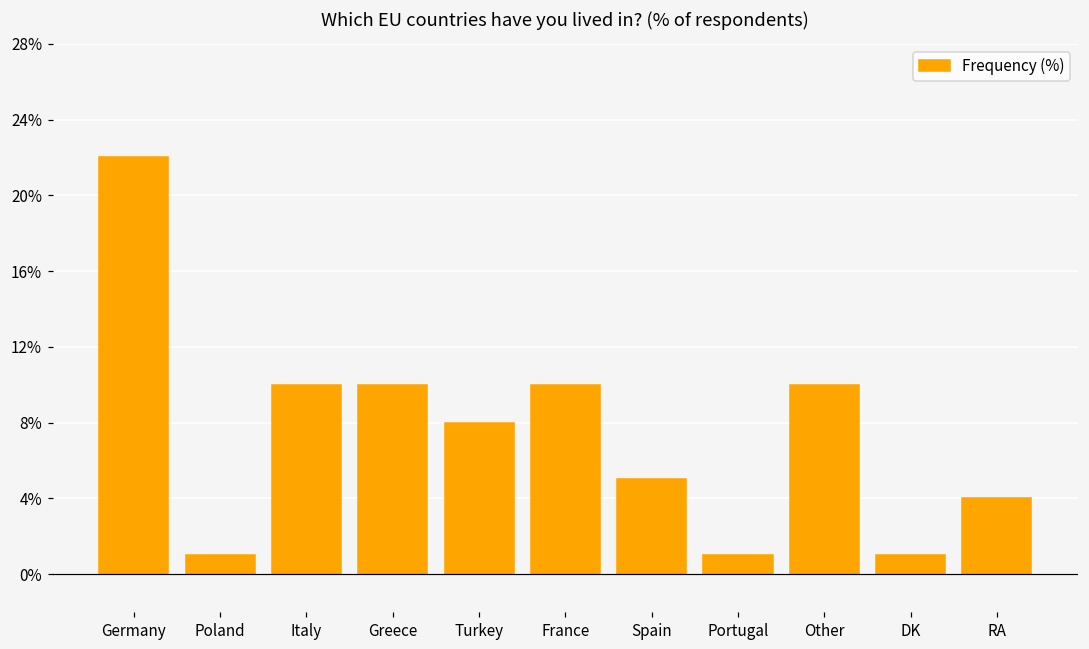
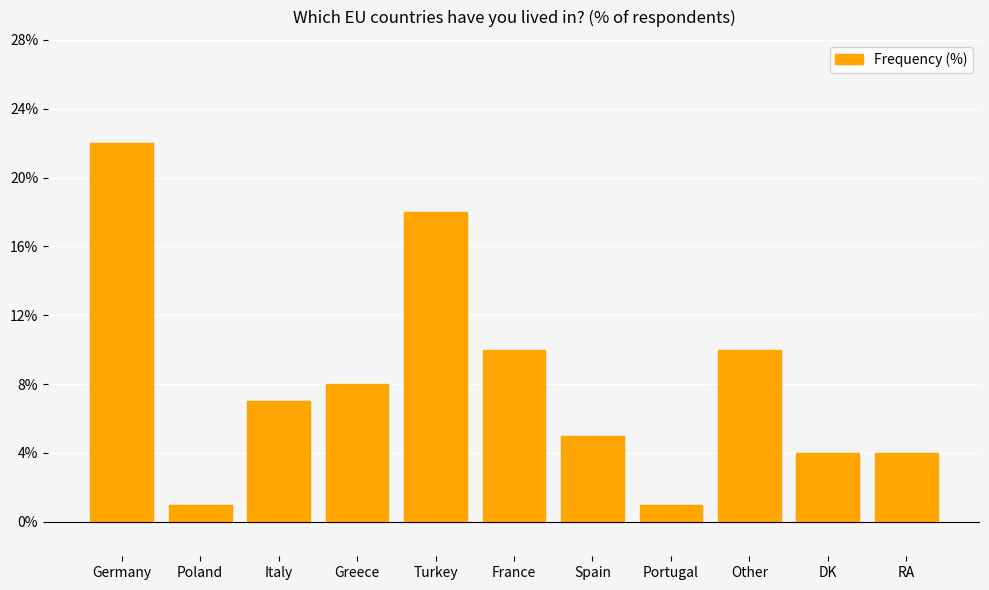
Italy: 10% -> 7%
Greece: 10% -> 8%
Turkey: 8% -> 18%
DK: 1% -> 4%
